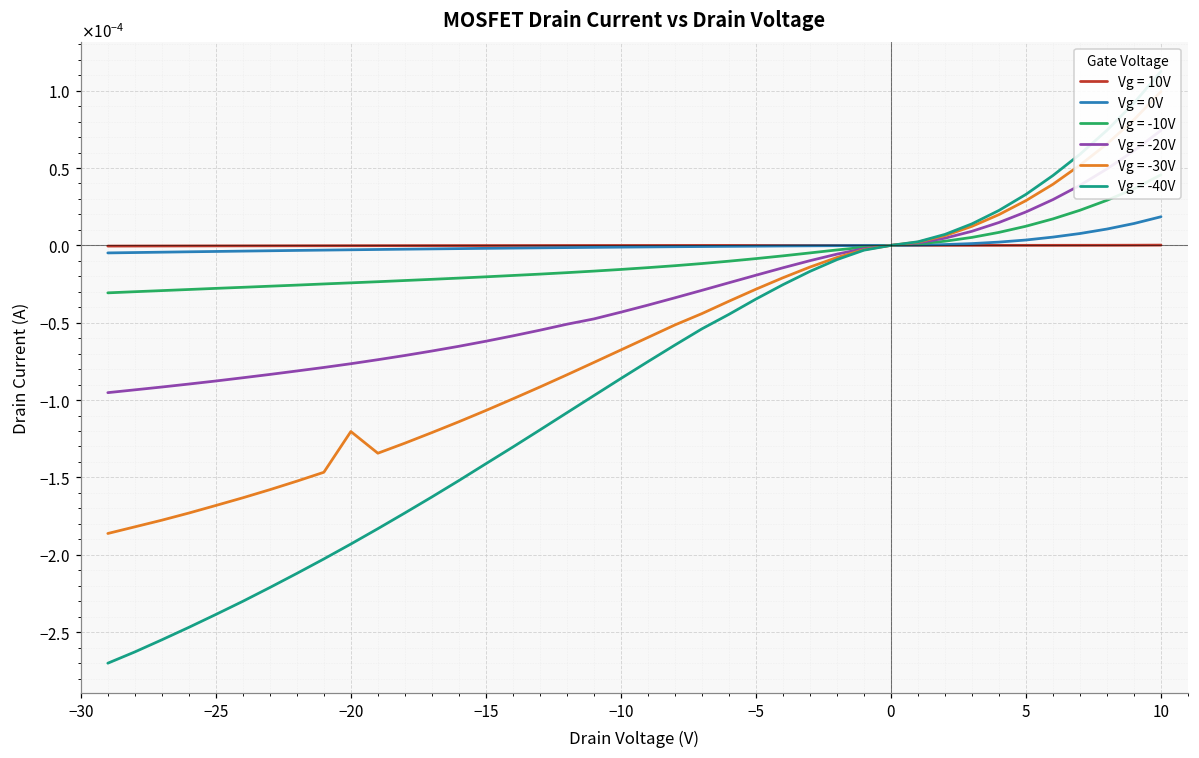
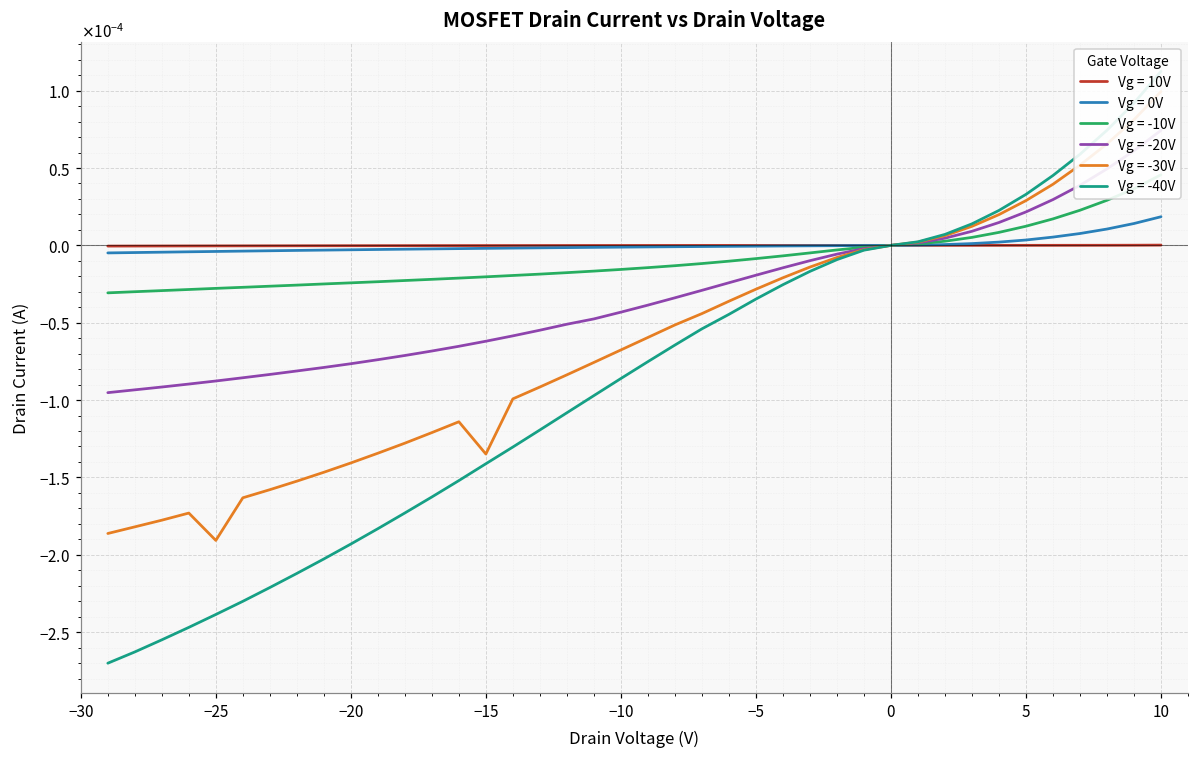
Vg = -30V, −25: -0.000168 -> -0.000191
Vg = -30V, −20: -0.000120 -> -0.000141
Vg = -30V, −15: -0.000107 -> -0.000135
